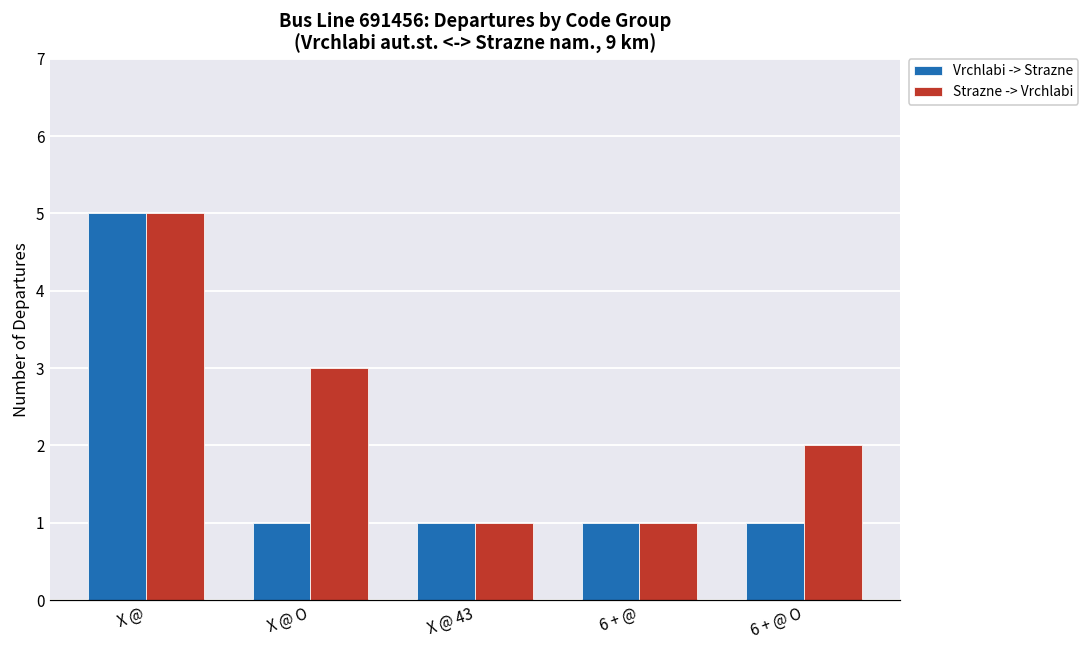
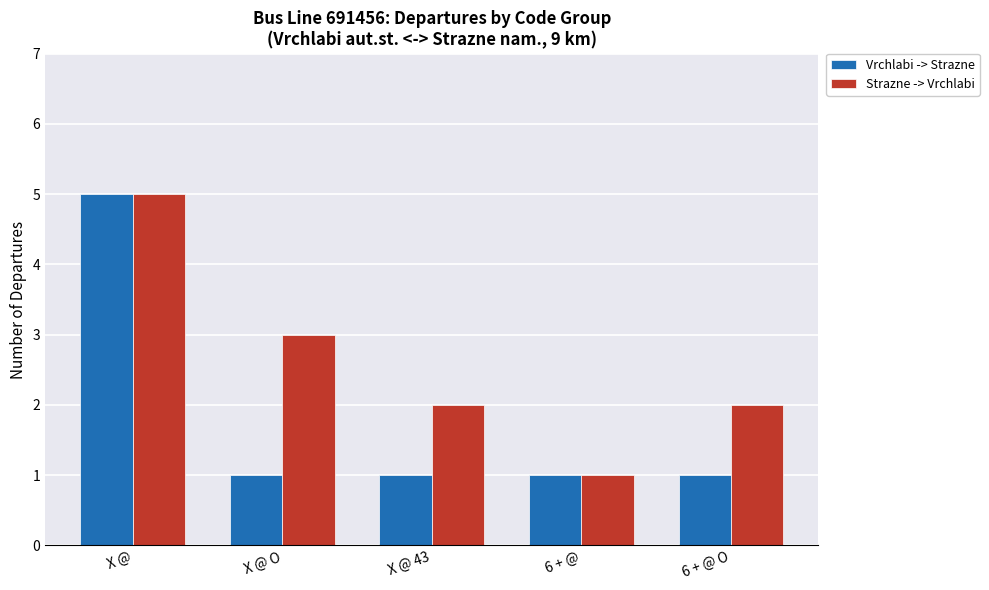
Strazne -> Vrchlabi, X @ 43: 1 -> 2
